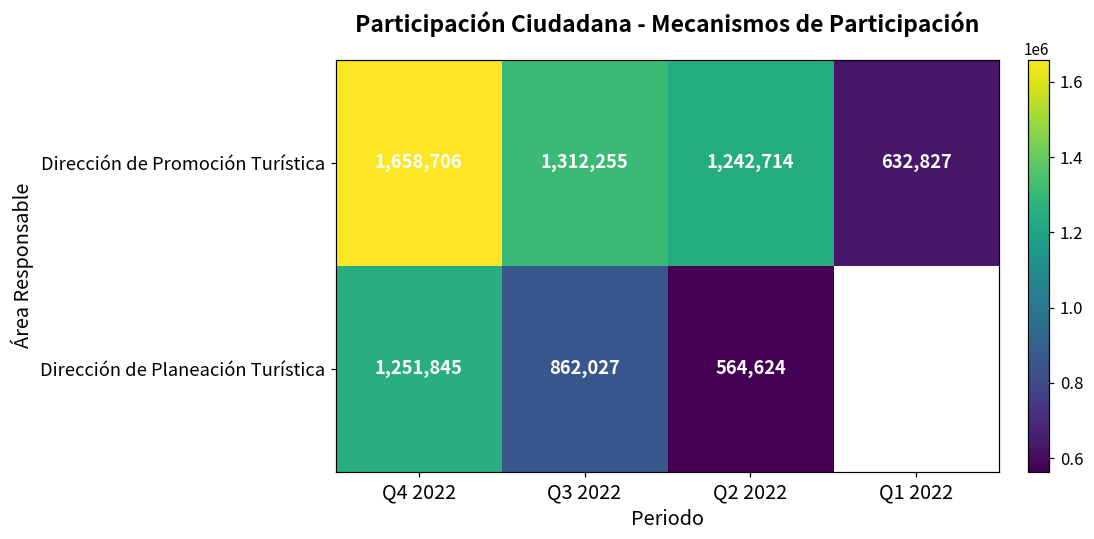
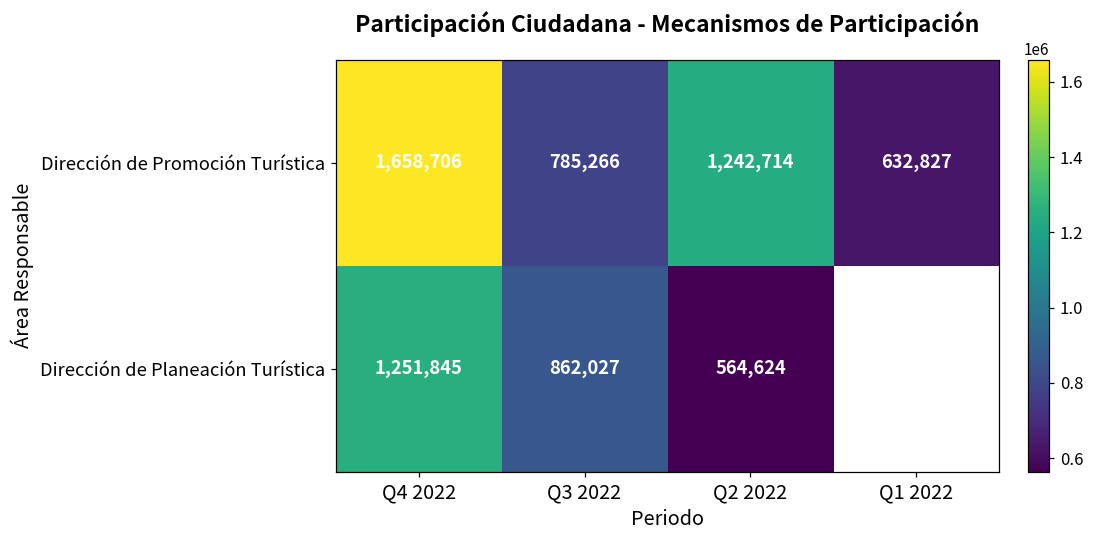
Dirección de Promoción Turística, Q3 2022: 1,312,255 -> 785,266
